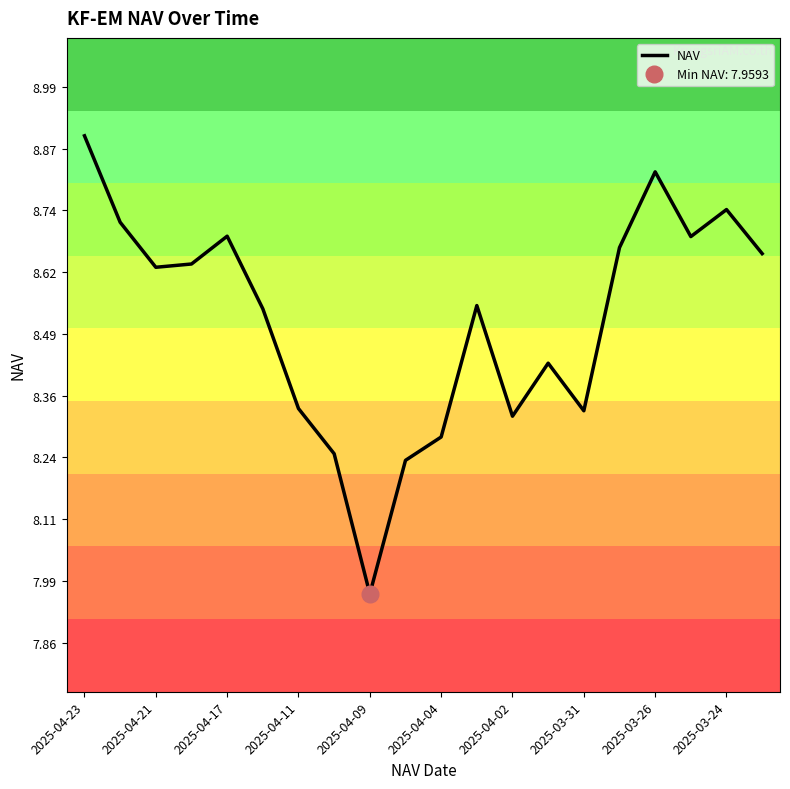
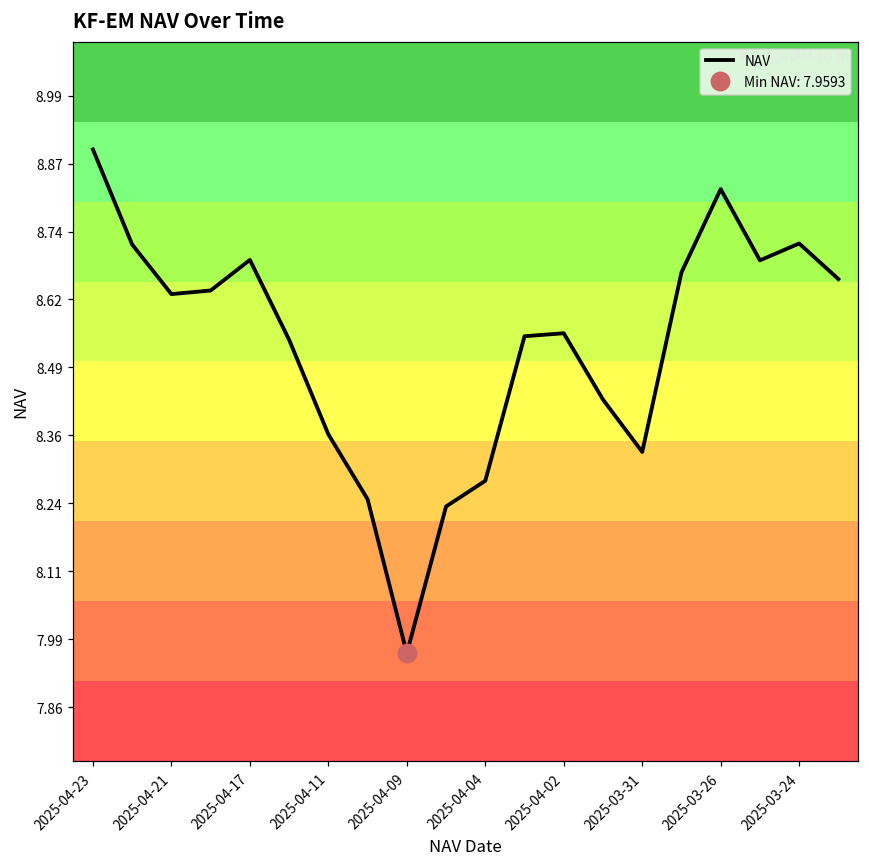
NAV, 2025-04-11: 8.34 -> 8.37
NAV, 2025-04-02: 8.32 -> 8.55
NAV, 2025-03-24: 8.74 -> 8.72
